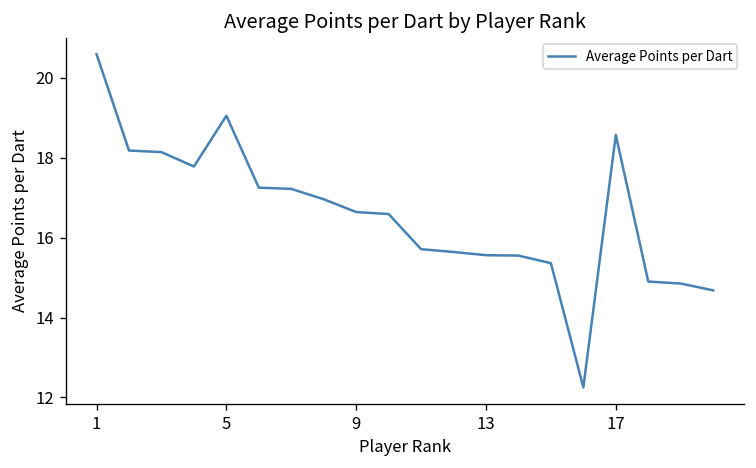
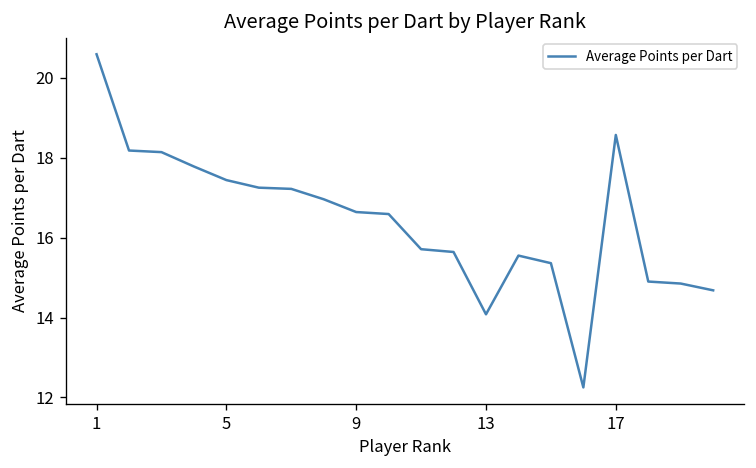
5: 19.1 -> 17.4
13: 15.6 -> 14.1
